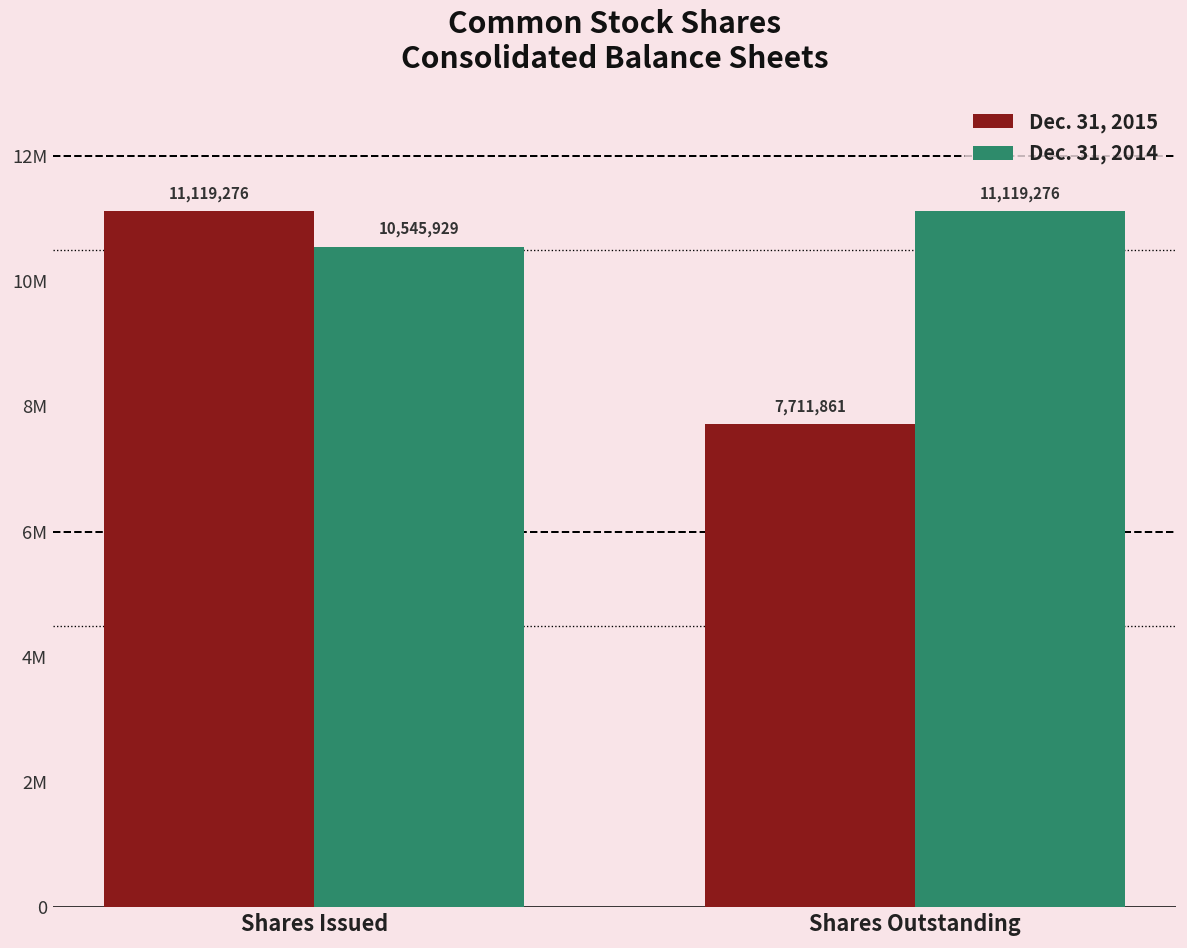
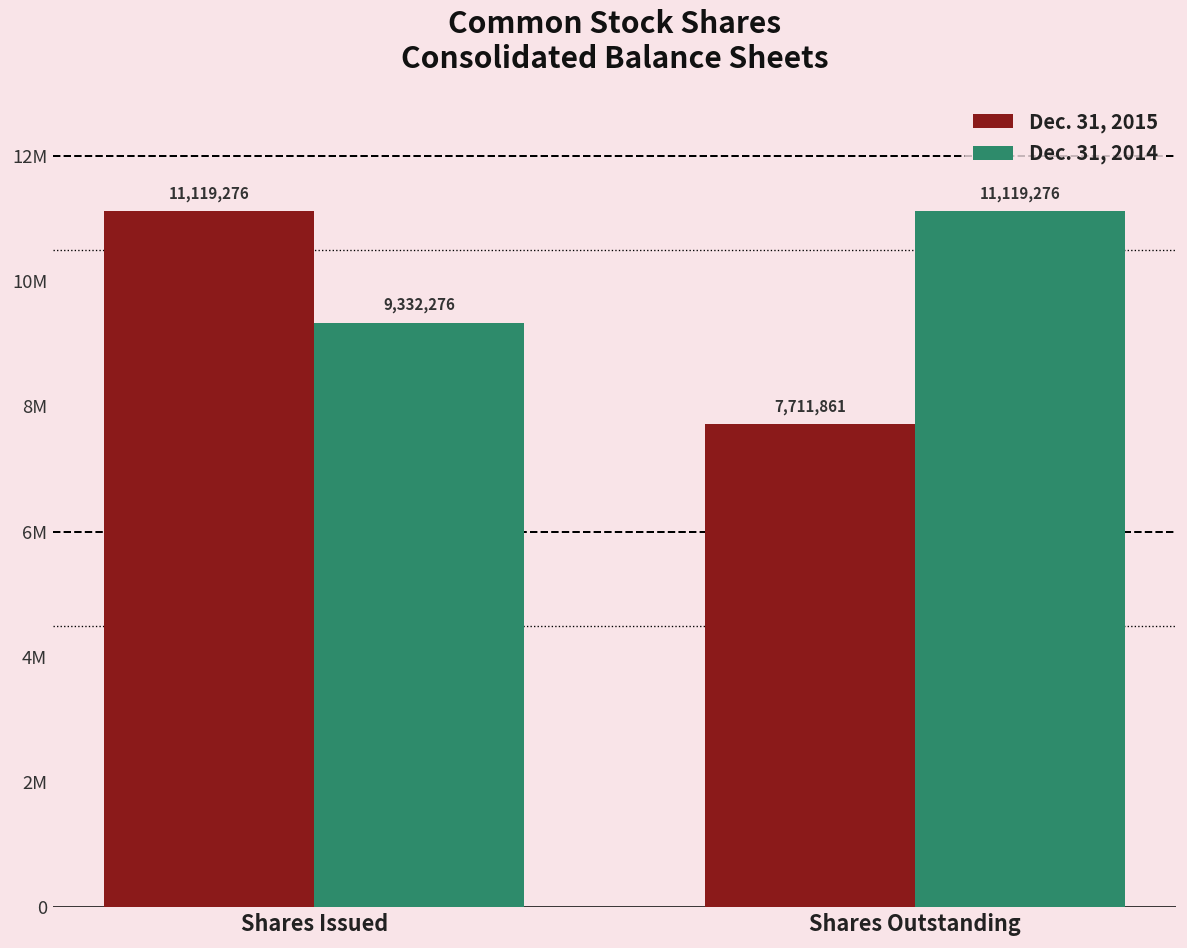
Dec. 31, 2014, Shares Issued: 10,545,929 -> 9,332,276
